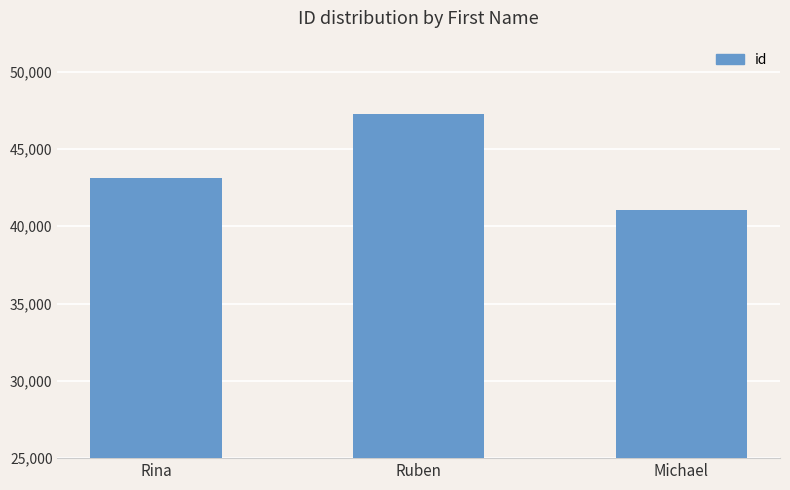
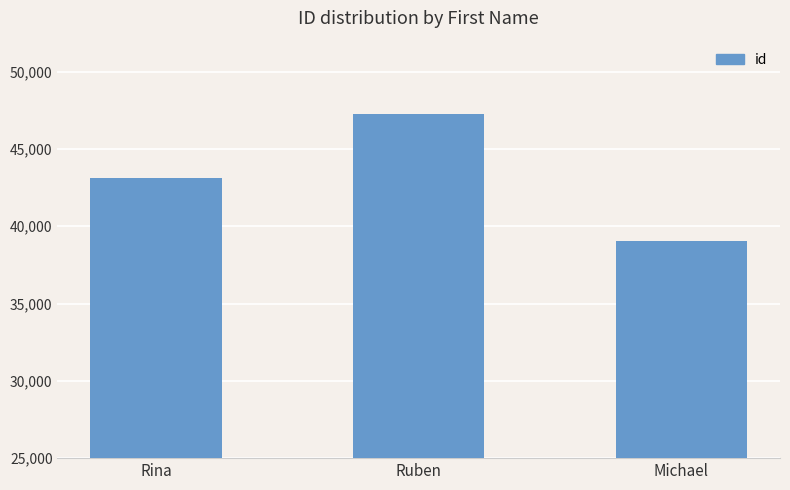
Michael: 41,000 -> 39,000
